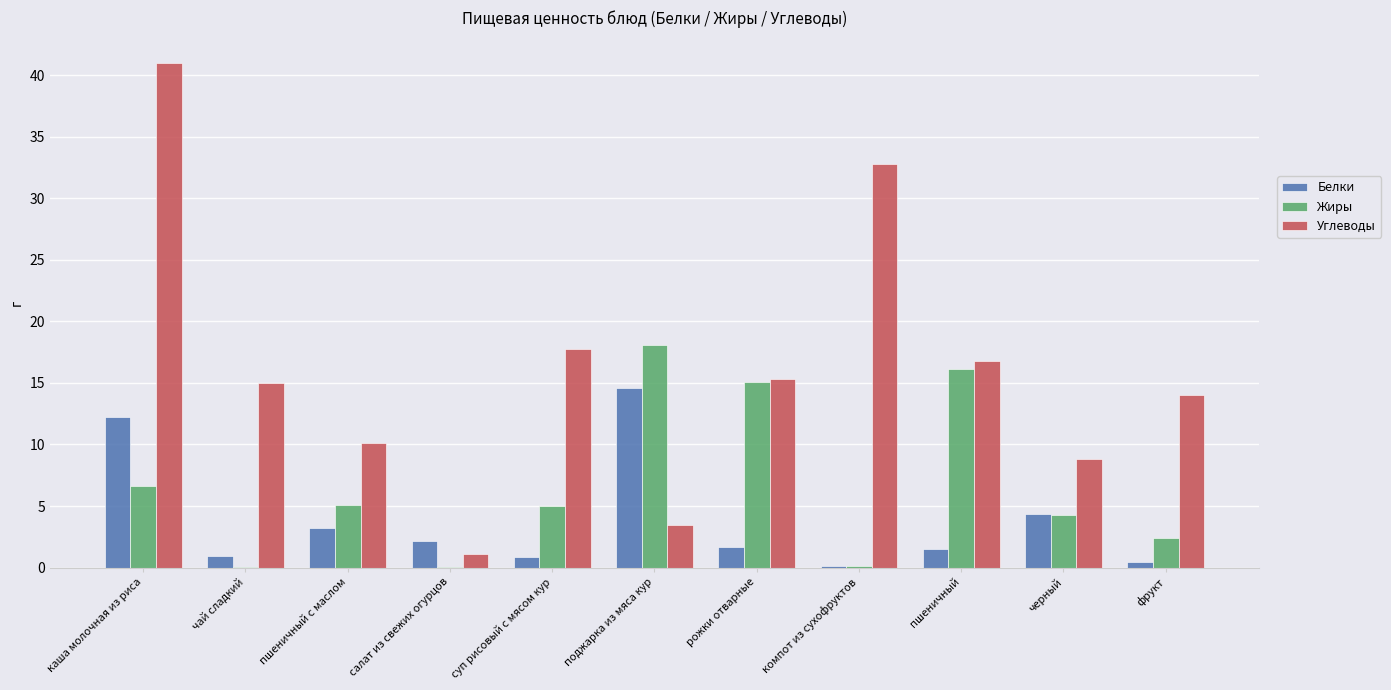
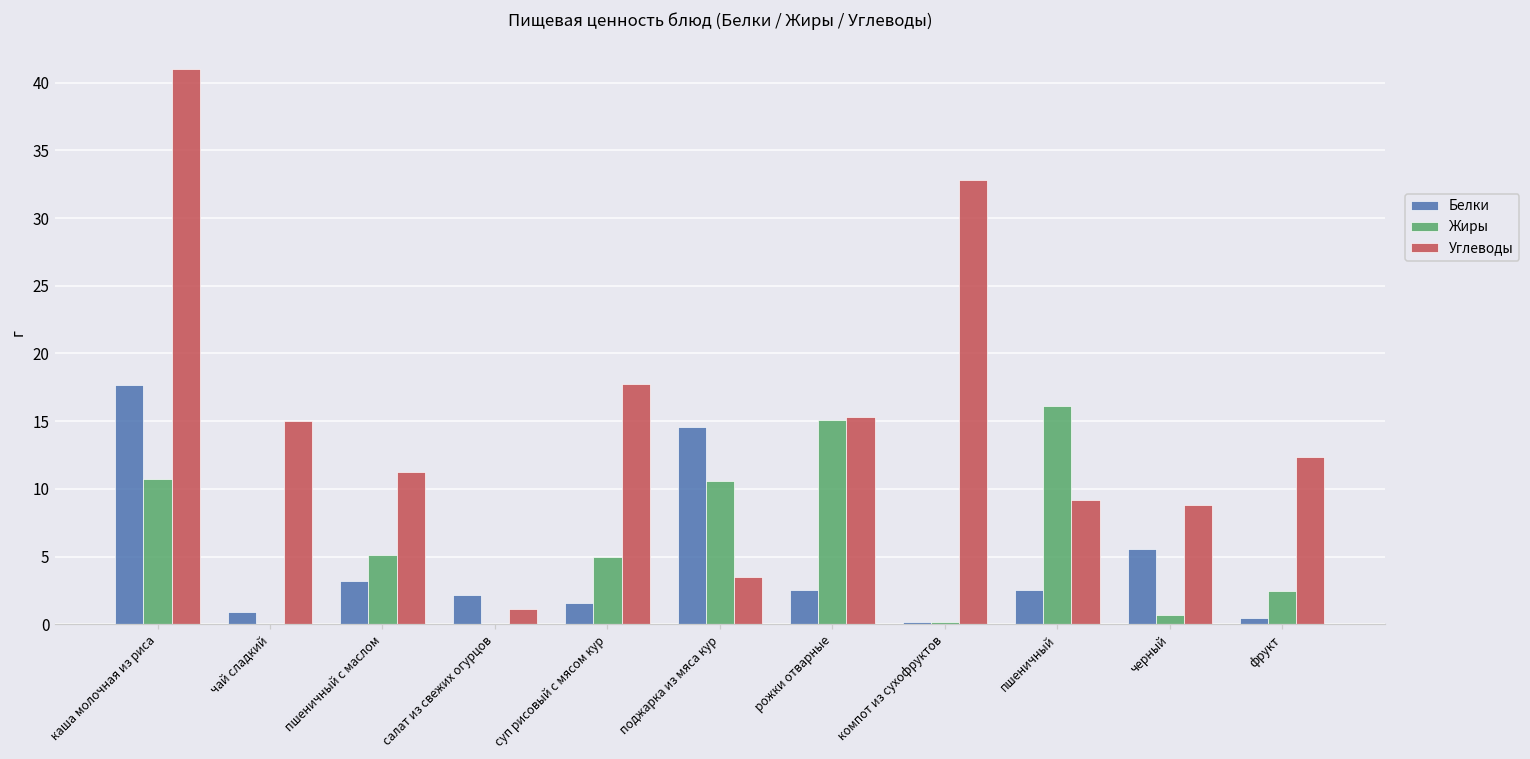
Белки, каша молочная из риса: 12.2 -> 17.7
Жиры, каша молочная из риса: 6.6 -> 10.7
Углеводы, пшеничный с маслом: 10.1 -> 11.3
Белки, суп рисовый с мясом кур: 0.9 -> 1.6
Жиры, поджарка из мяса кур: 18.1 -> 10.6
Белки, рожки отварные: 1.7 -> 2.5
Белки, пшеничный: 1.5 -> 2.5
Углеводы, пшеничный: 16.8 -> 9.2
Белки, черный: 4.3 -> 5.5
Жиры, черный: 4.3 -> 0.7
Углеводы, фрукт: 14.0 -> 12.4
